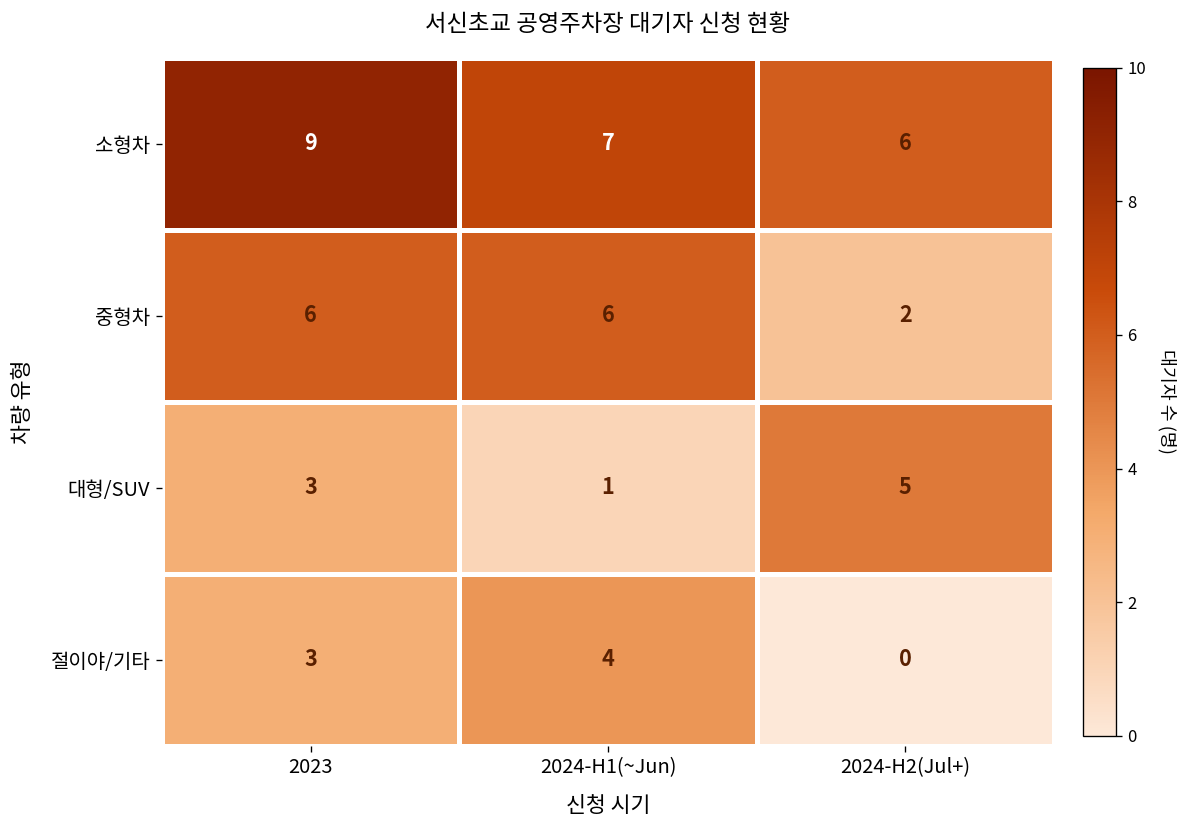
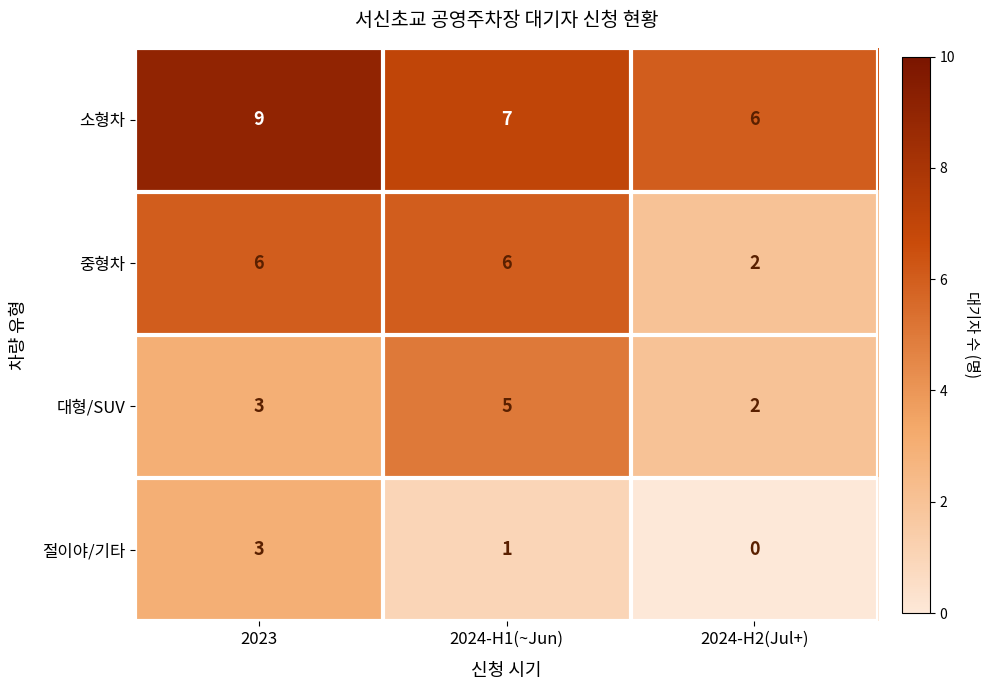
대형/SUV, 2024-H1(~Jun): 1 -> 5
대형/SUV, 2024-H2(Jul+): 5 -> 2
절이야/기타, 2024-H1(~Jun): 4 -> 1
